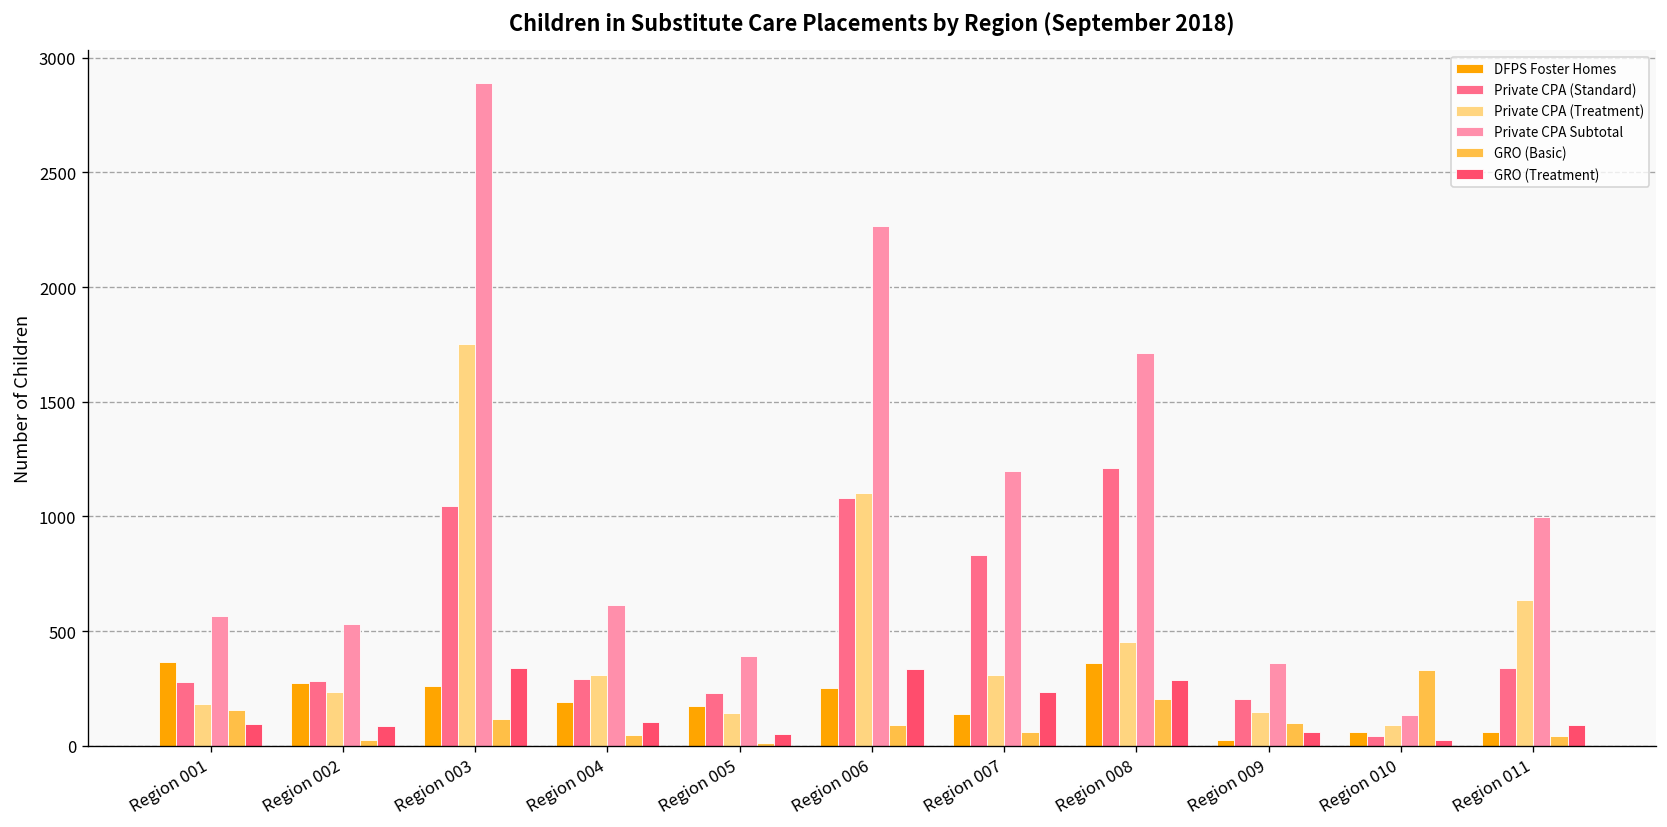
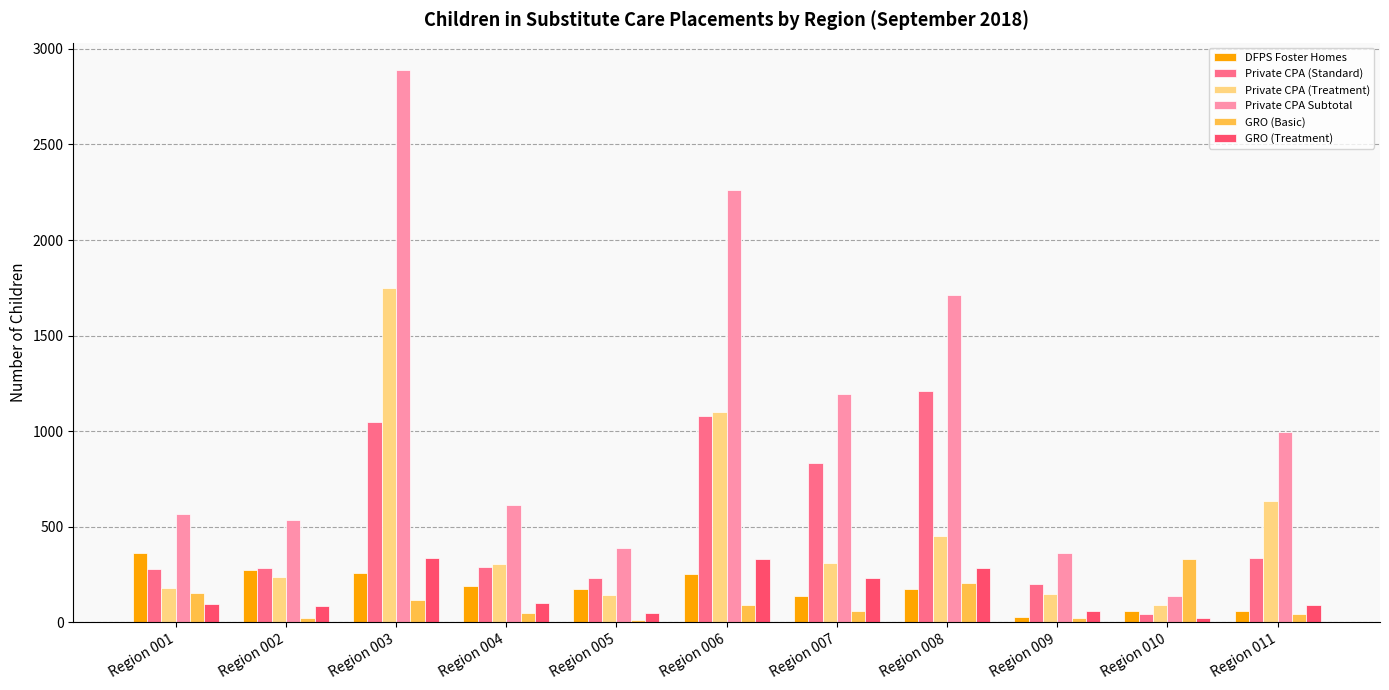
DFPS Foster Homes, Region 008: 360 -> 170
GRO (Basic), Region 009: 100 -> 30
